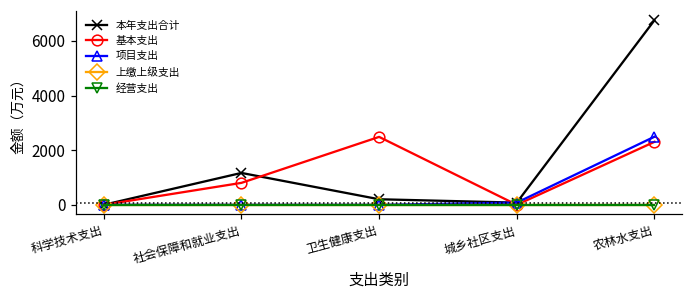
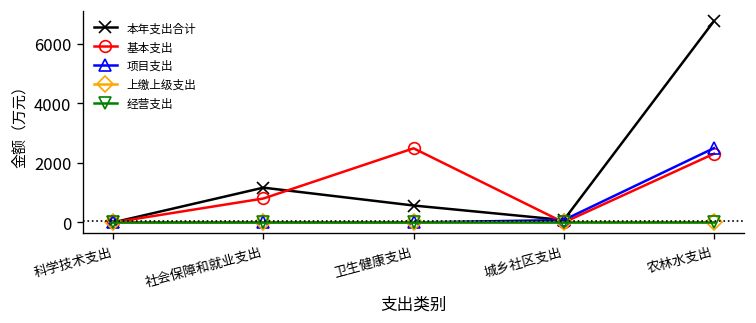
本年支出合计, 卫生健康支出: 200 -> 600
